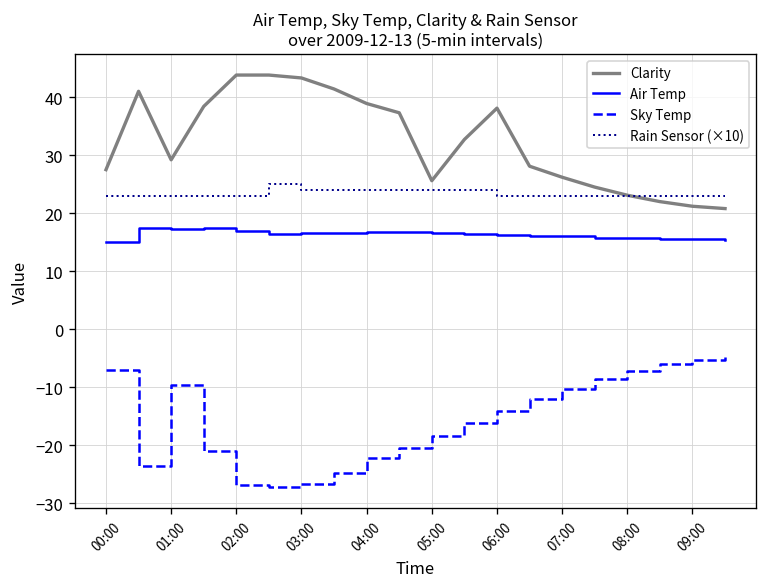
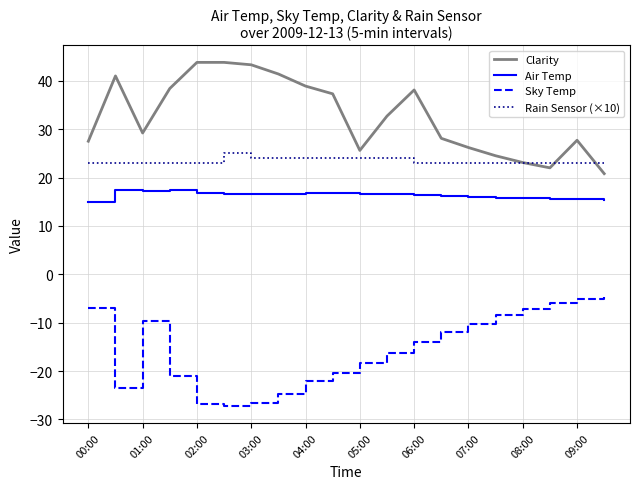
Clarity, 09:00: 21 -> 28
